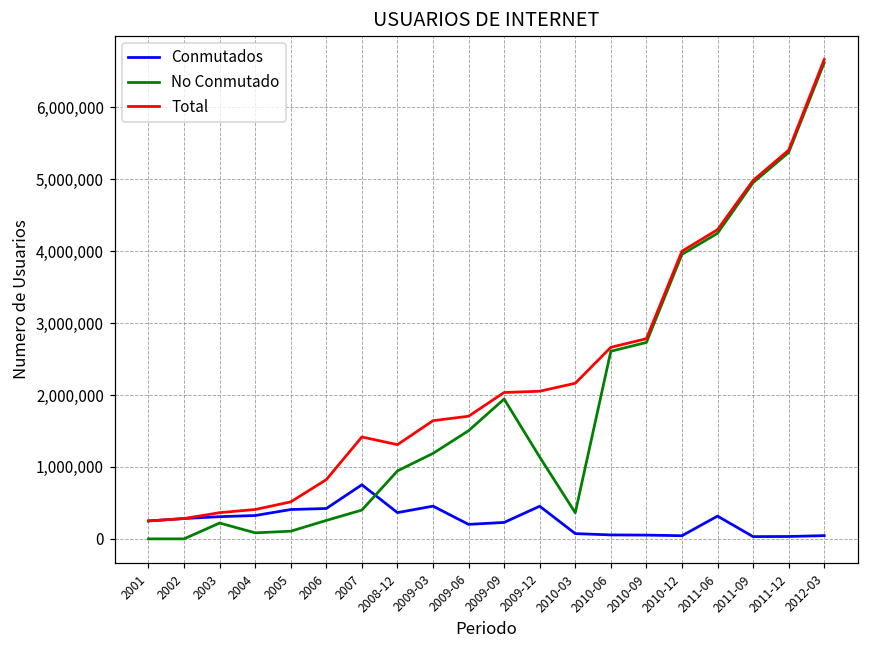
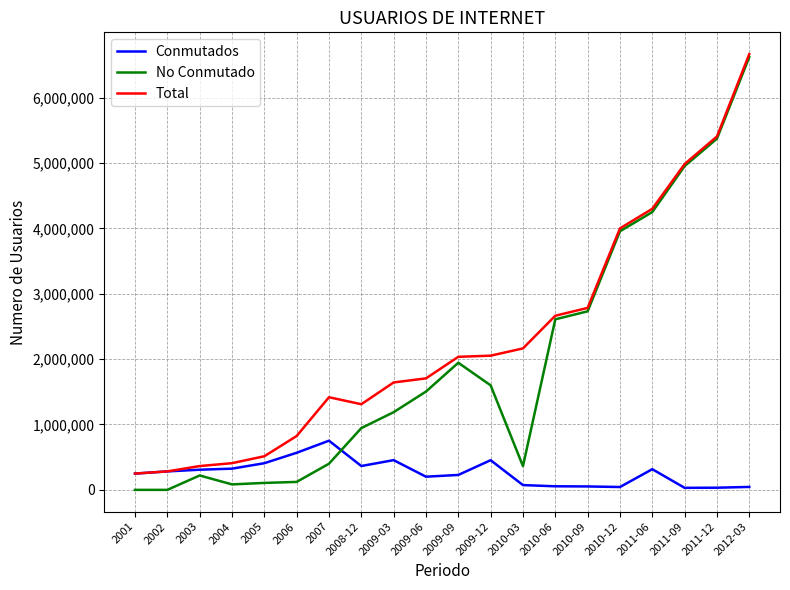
Conmutados, 2006: 400,000 -> 600,000
No Conmutado, 2006: 300,000 -> 100,000
No Conmutado, 2009-12: 1,100,000 -> 1,600,000
